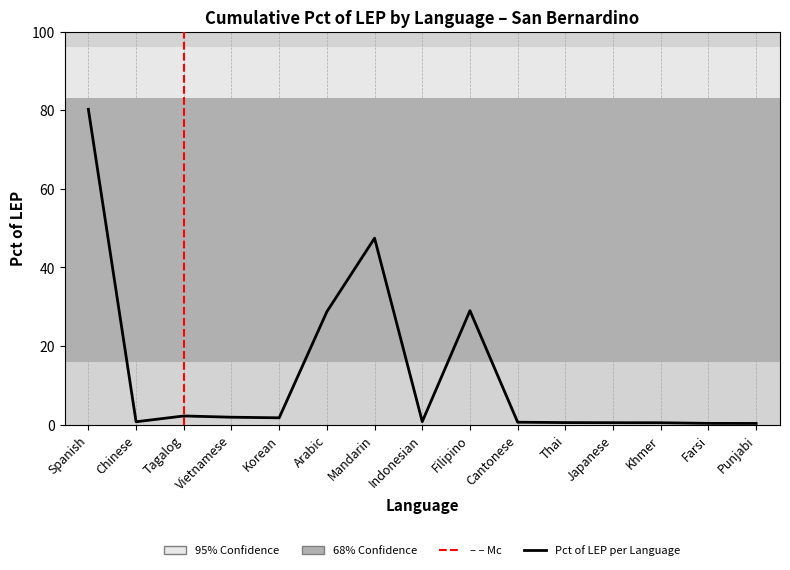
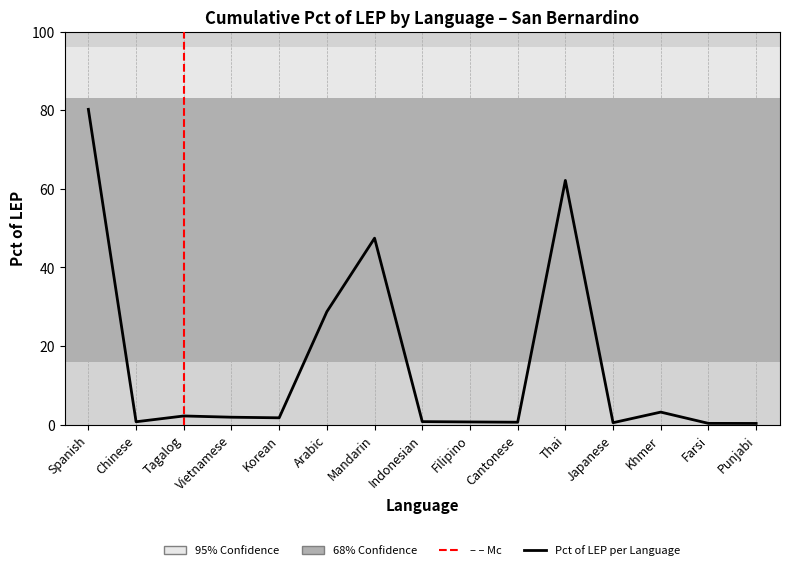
Filipino: 29 -> 1
Thai: 1 -> 62
Khmer: 0 -> 3
